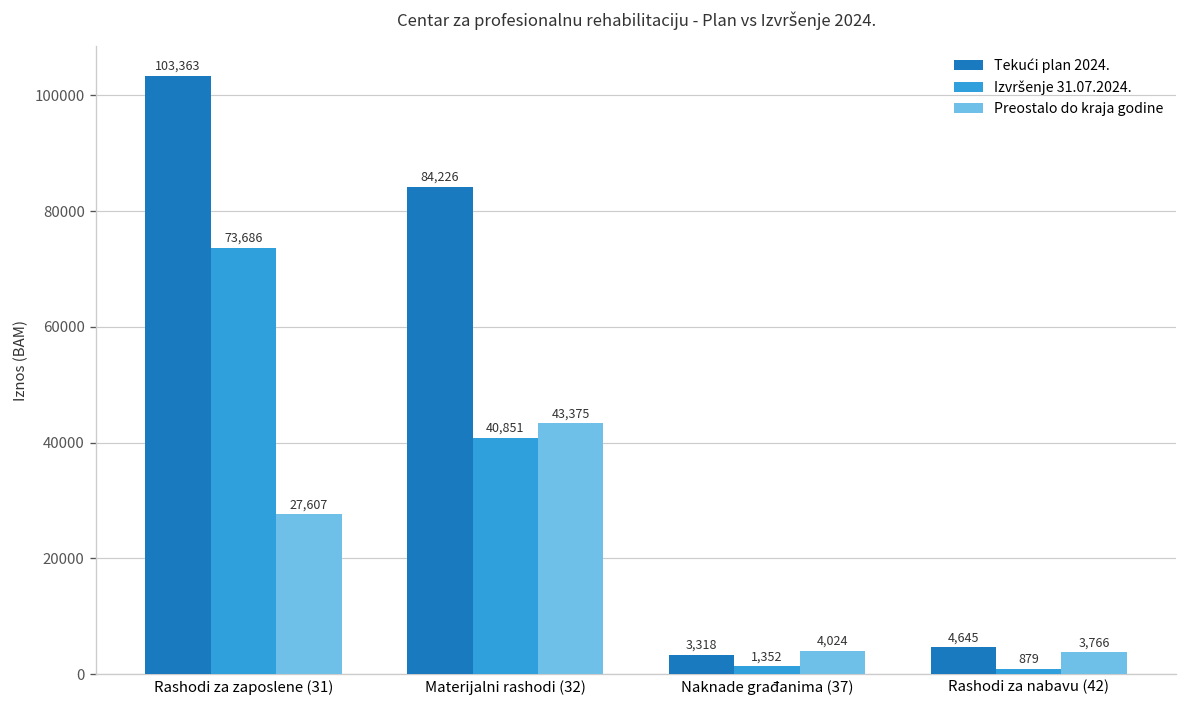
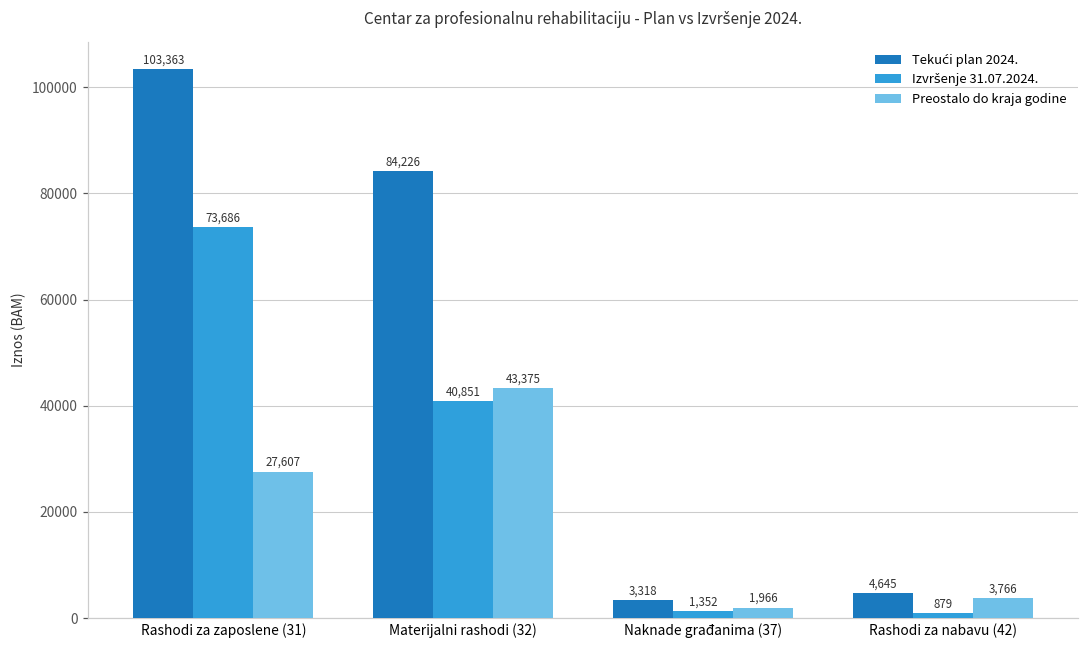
Preostalo do kraja godine, Naknade građanima (37): 4,024 -> 1,966
